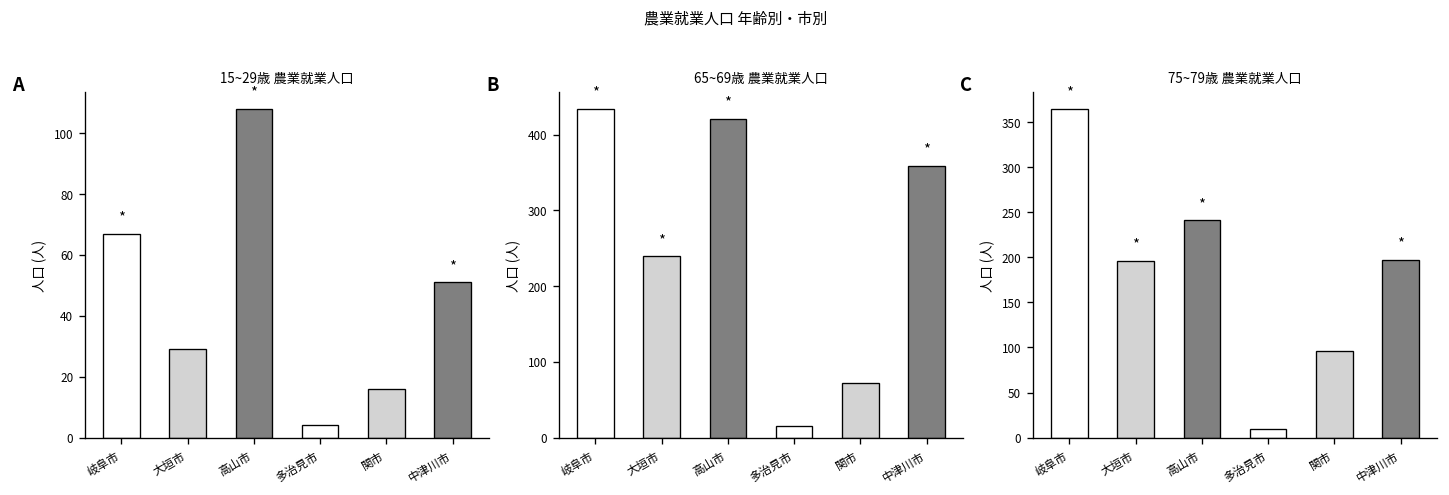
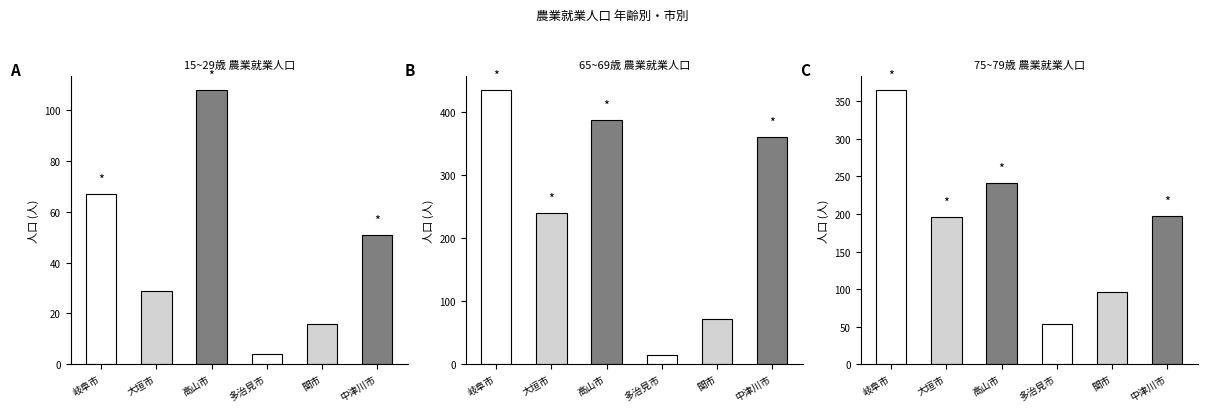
65~69歳 農業就業人口, 高山市: 420 -> 390
75~79歳 農業就業人口, 多治見市: 10 -> 50
